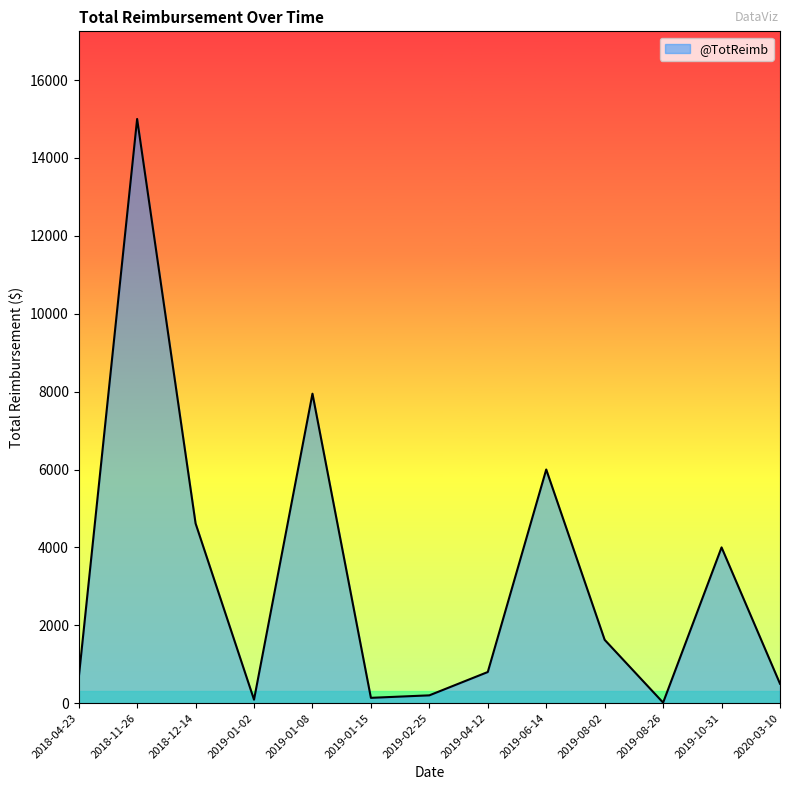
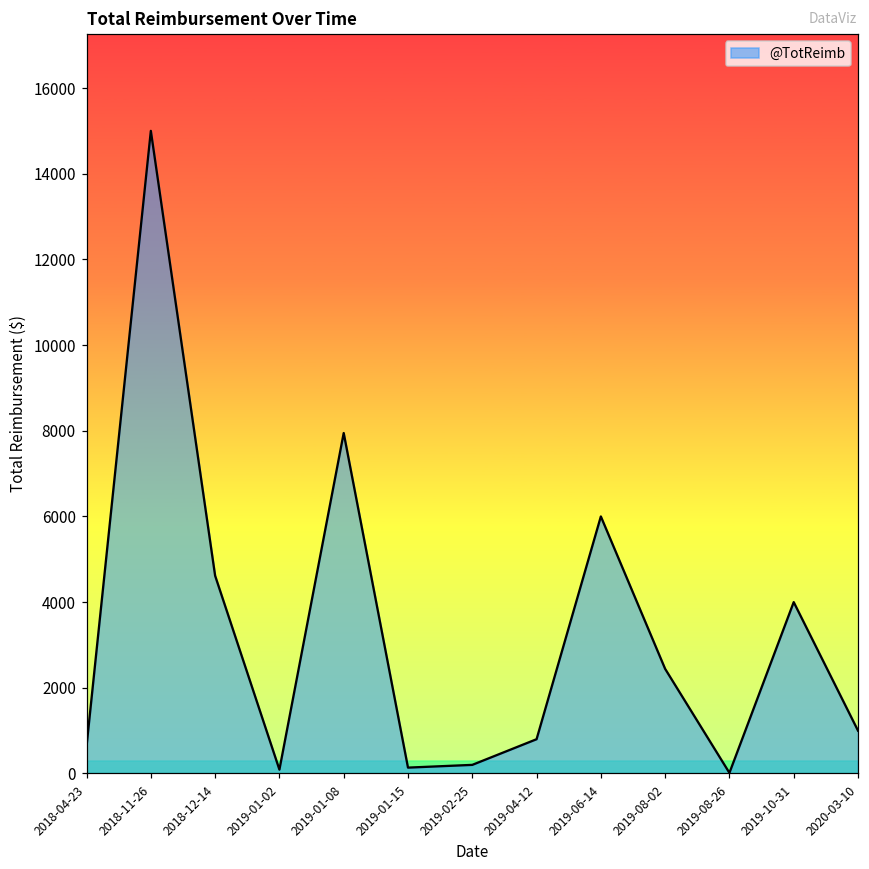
2019-08-02: 1600 -> 2400
2020-03-10: 500 -> 1000
